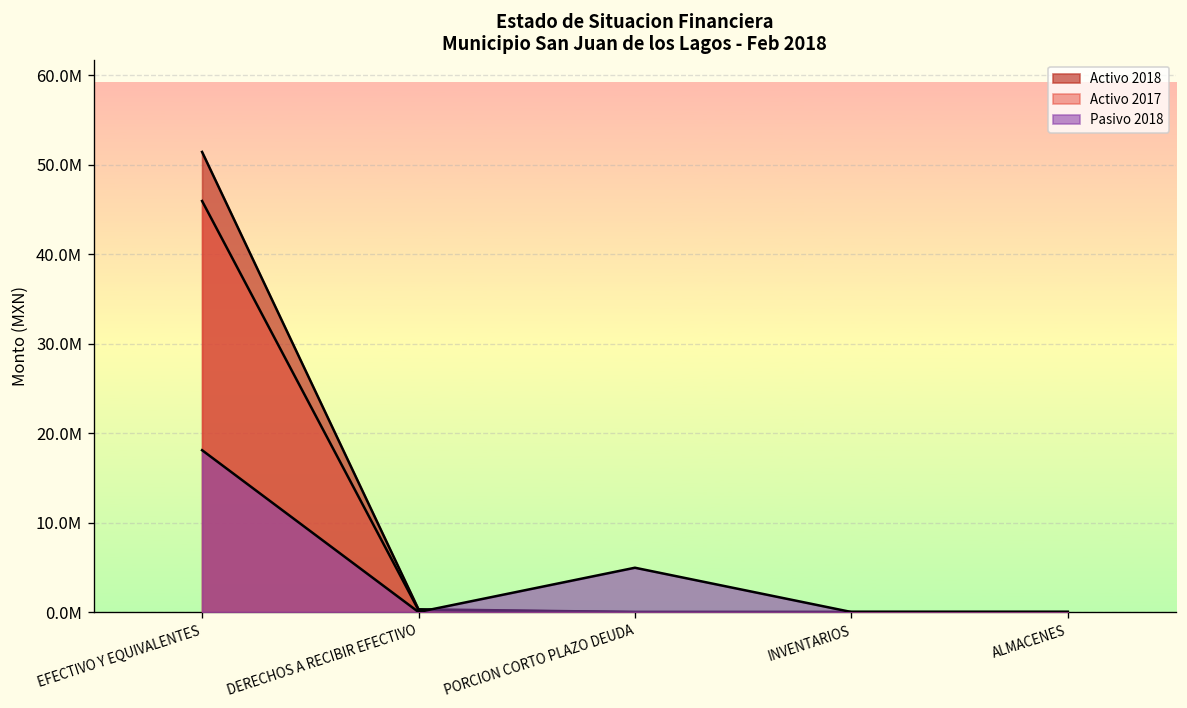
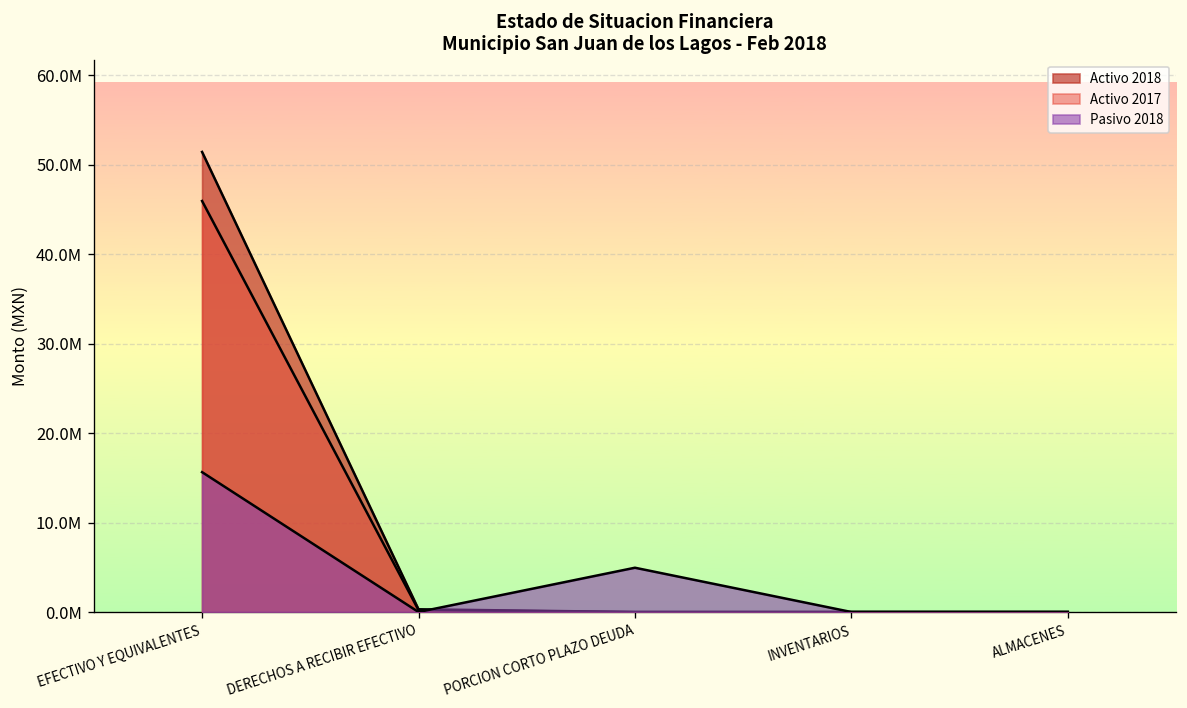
Pasivo 2018, EFECTIVO Y EQUIVALENTES: 18000000 -> 16000000
